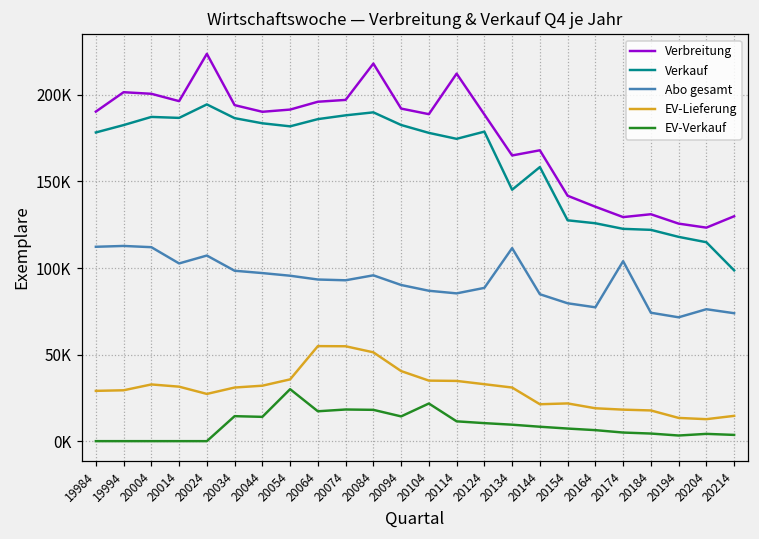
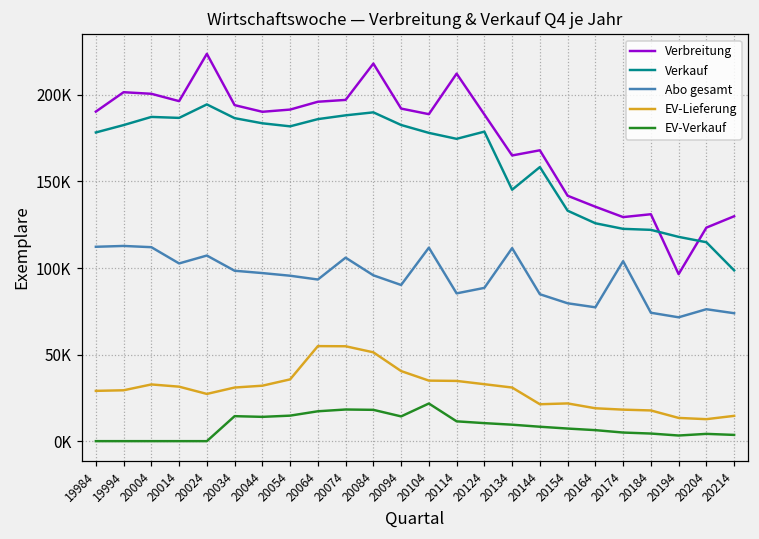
EV-Verkauf, 20054: 30000 -> 15000
Abo gesamt, 20074: 93000 -> 106000
Abo gesamt, 20104: 87000 -> 112000
Verkauf, 20154: 128000 -> 133000
Verbreitung, 20194: 126000 -> 96000
